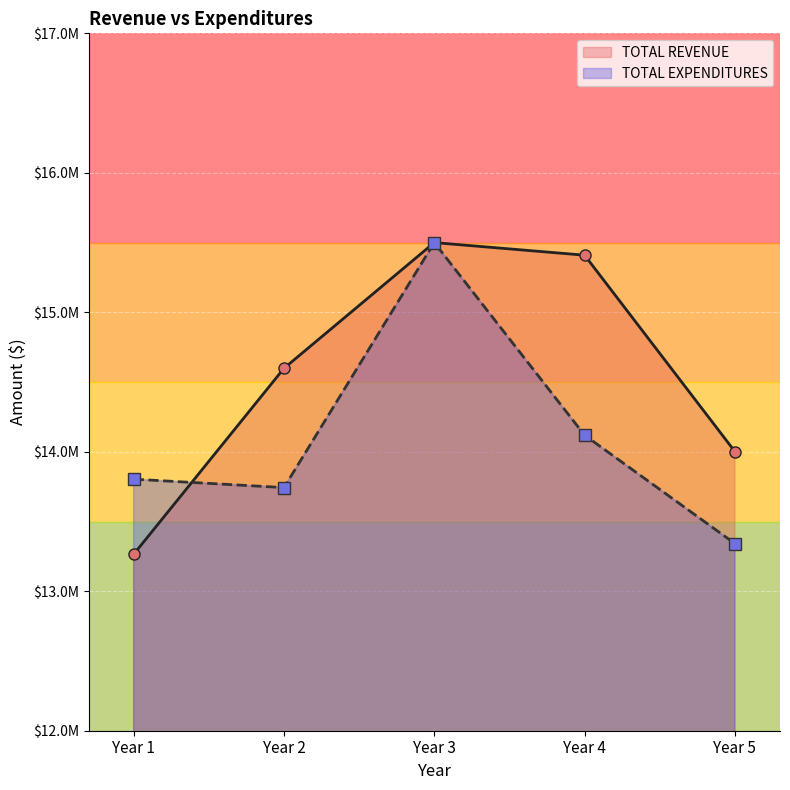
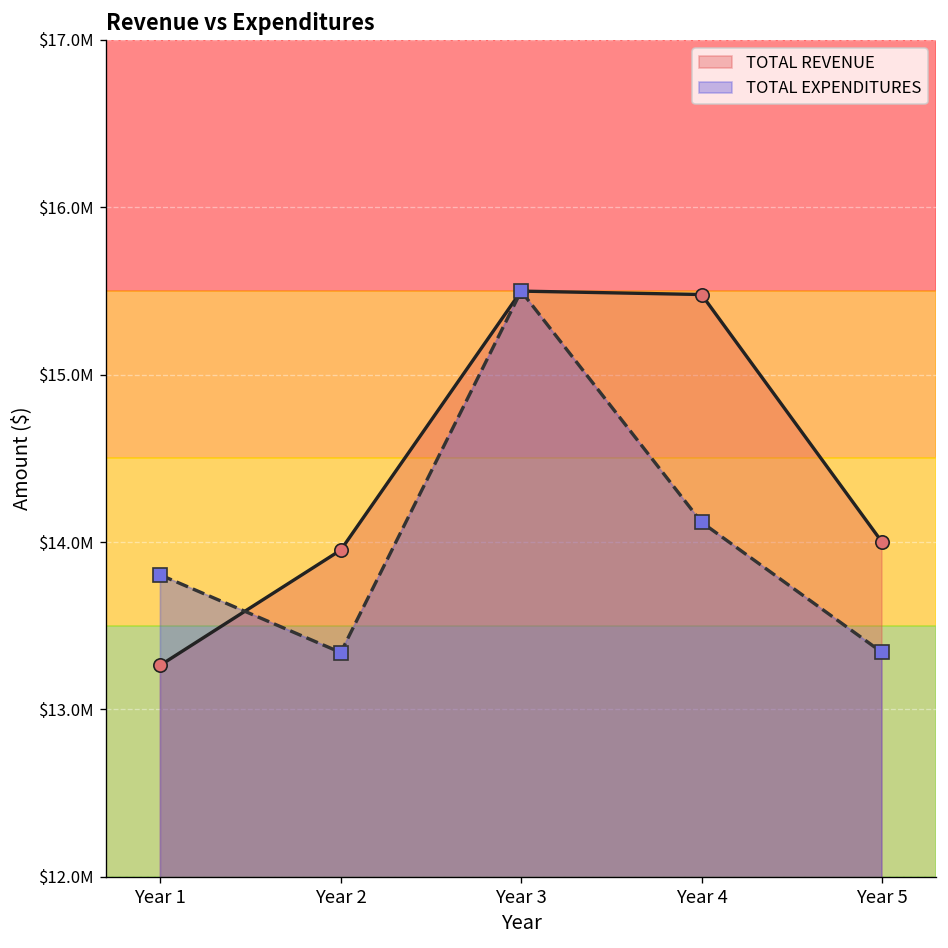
TOTAL REVENUE, Year 2: $14600000 -> $13950000
TOTAL EXPENDITURES, Year 2: $13740000 -> $13340000
TOTAL REVENUE, Year 4: $15410000 -> $15480000
